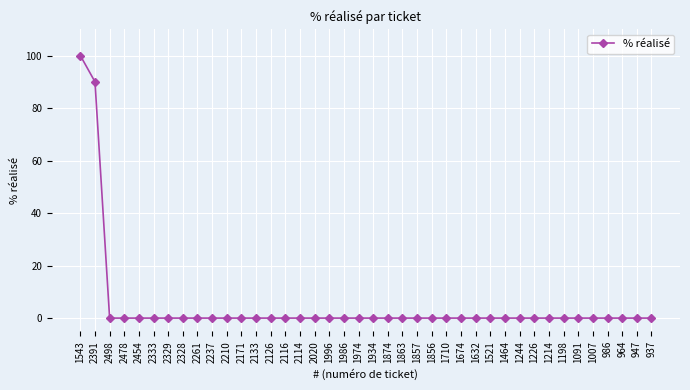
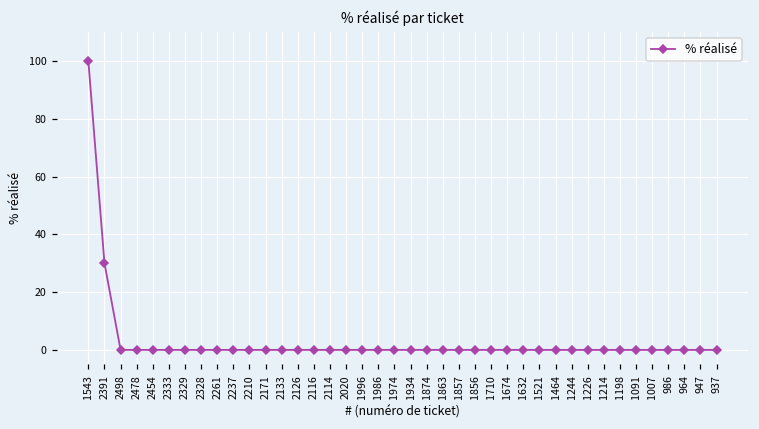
2391: 90 -> 30
